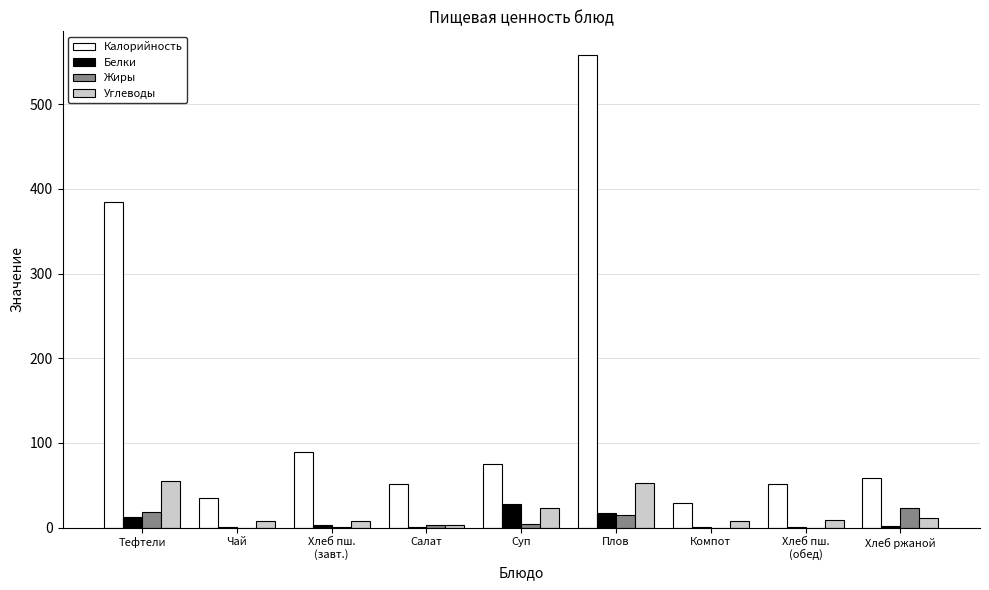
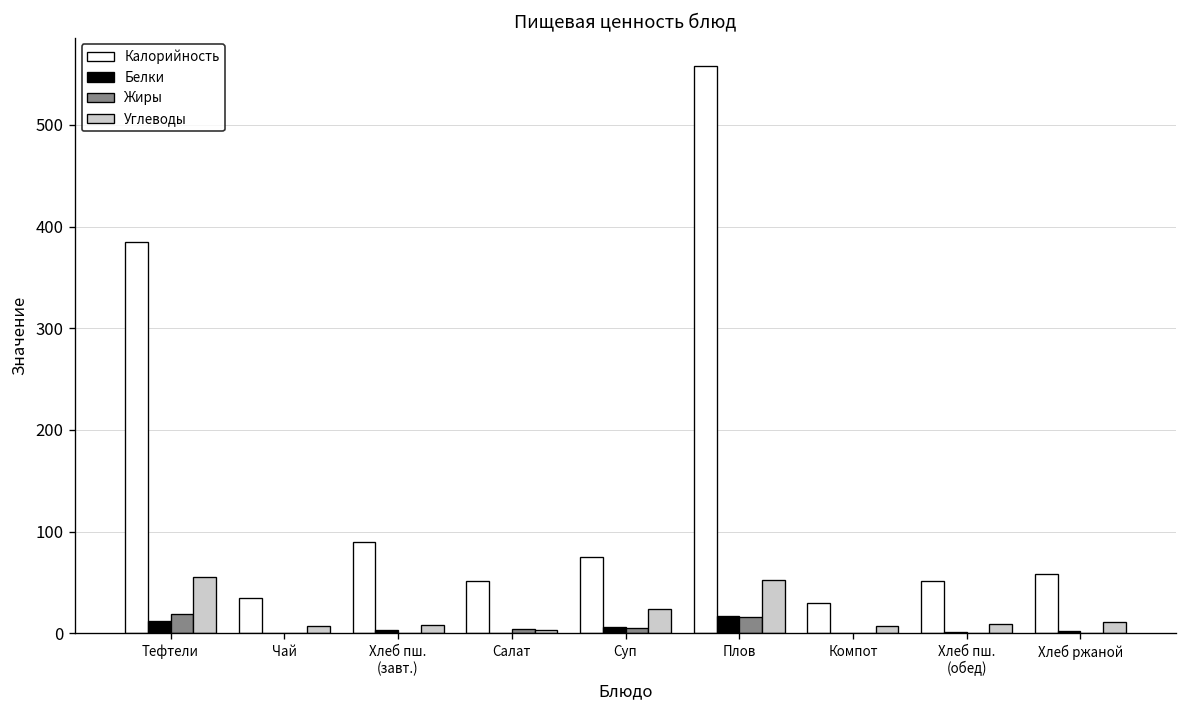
Белки, Суп: 30 -> 10
Жиры, Хлеб ржаной: 20 -> 0
